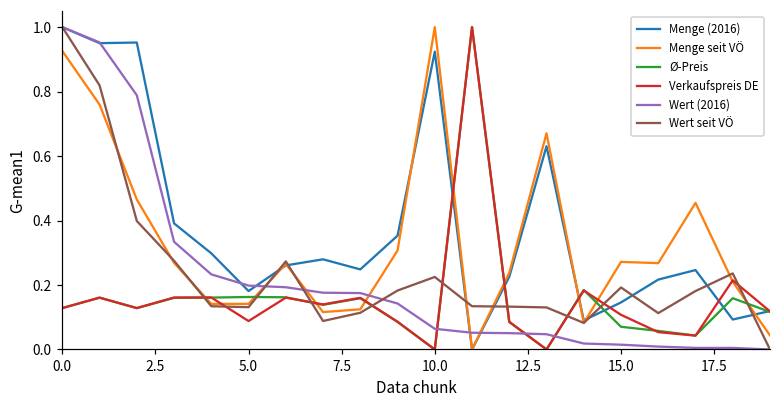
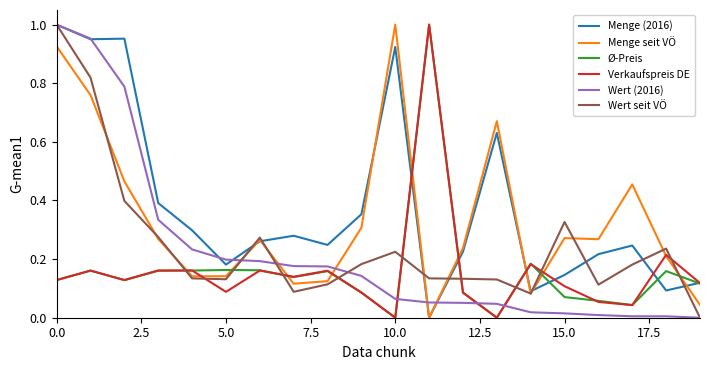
Wert seit VÖ, 15.0: 0.19 -> 0.33
